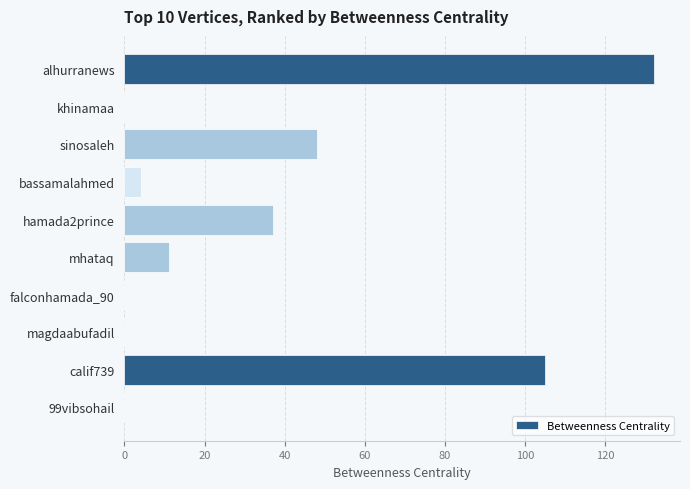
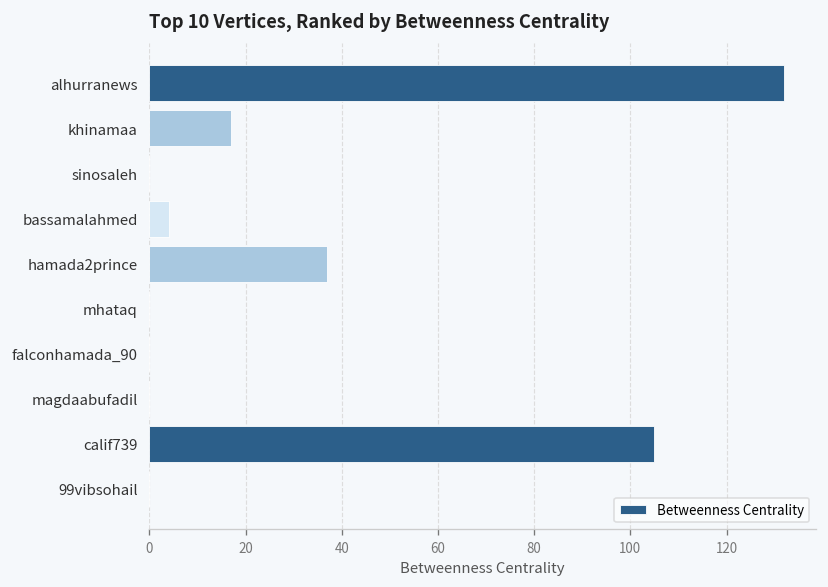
khinamaa: 0 -> 17
sinosaleh: 48 -> 0
mhataq: 11 -> 0
